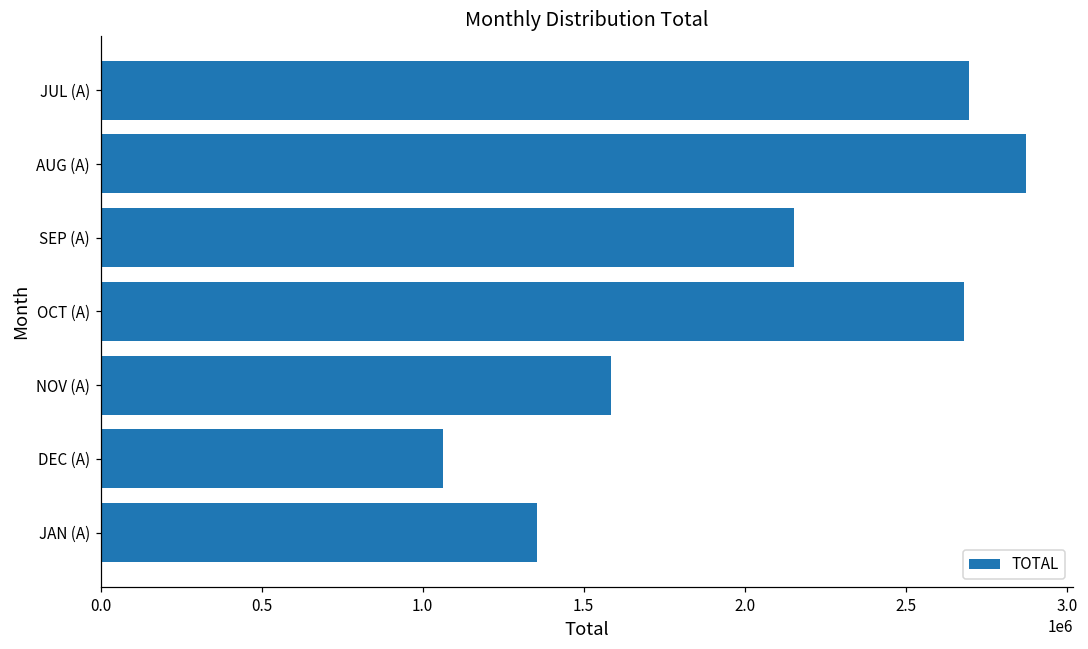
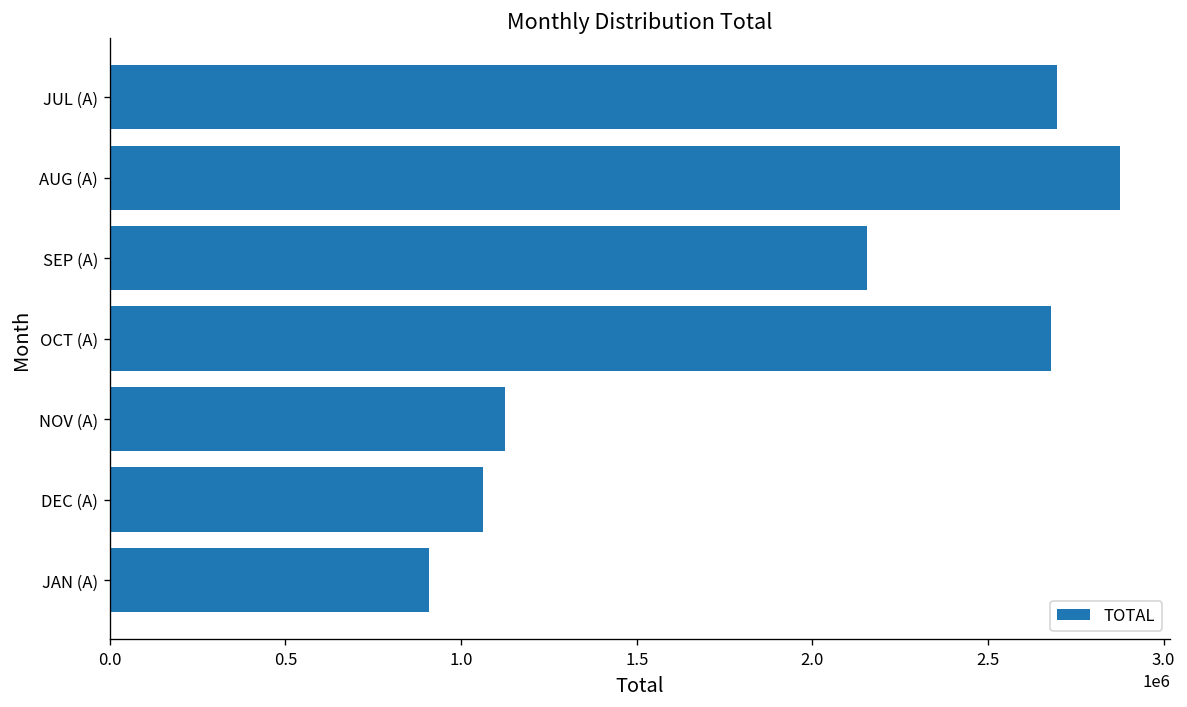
NOV (A): 1580000 -> 1130000
JAN (A): 1360000 -> 910000
